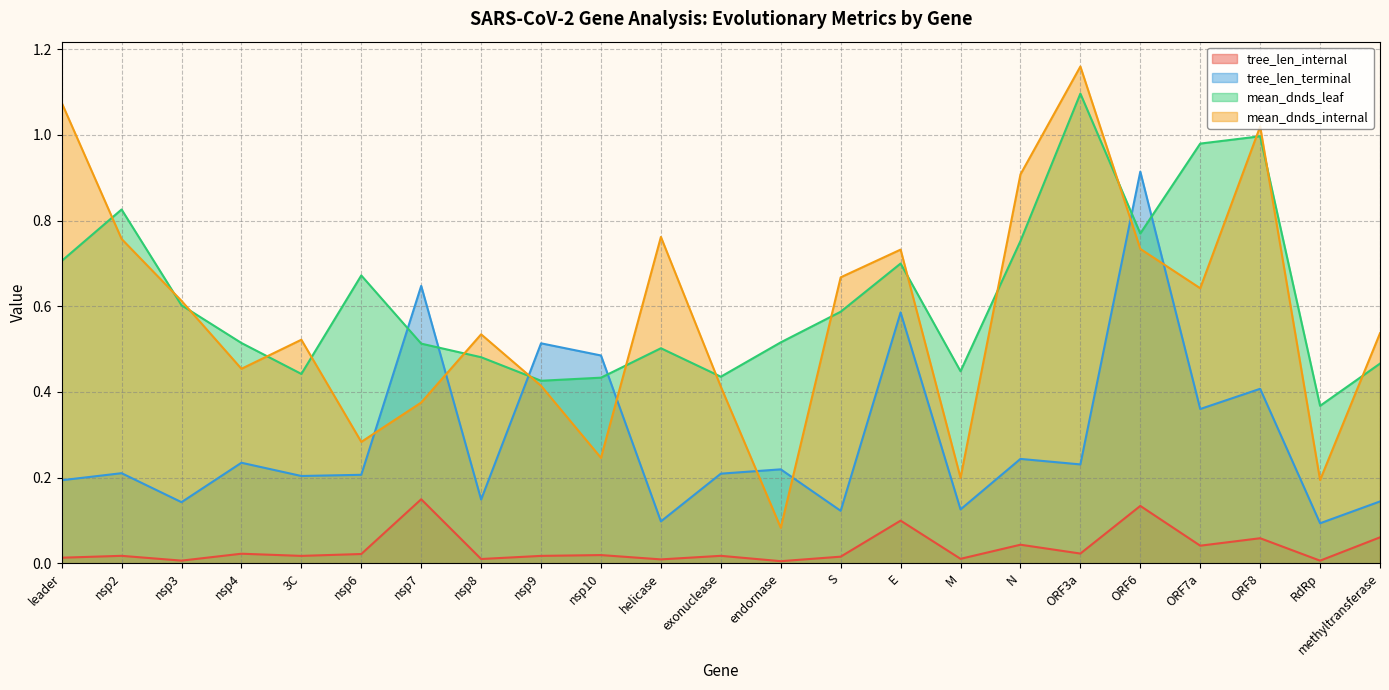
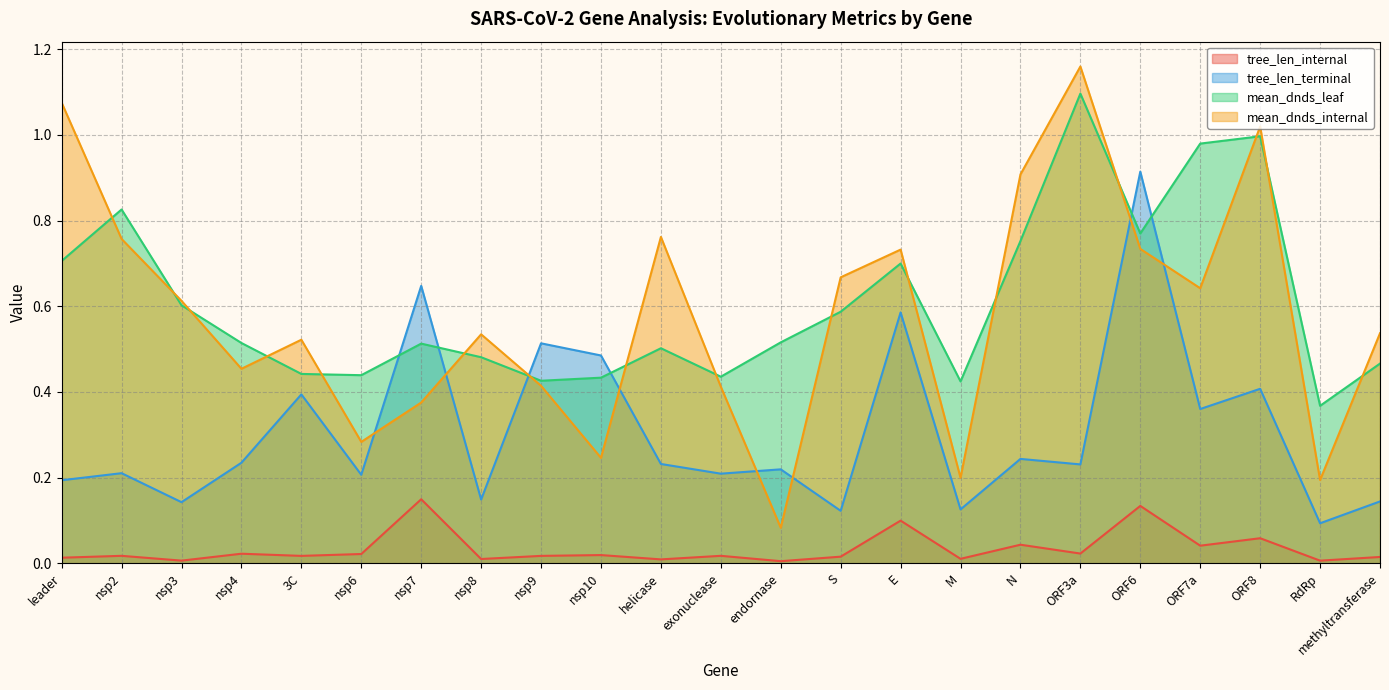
tree_len_terminal, 3C: 0.20 -> 0.39
mean_dnds_leaf, nsp6: 0.67 -> 0.44
tree_len_terminal, helicase: 0.10 -> 0.23
mean_dnds_leaf, M: 0.45 -> 0.42
tree_len_internal, methyltransferase: 0.06 -> 0.01
